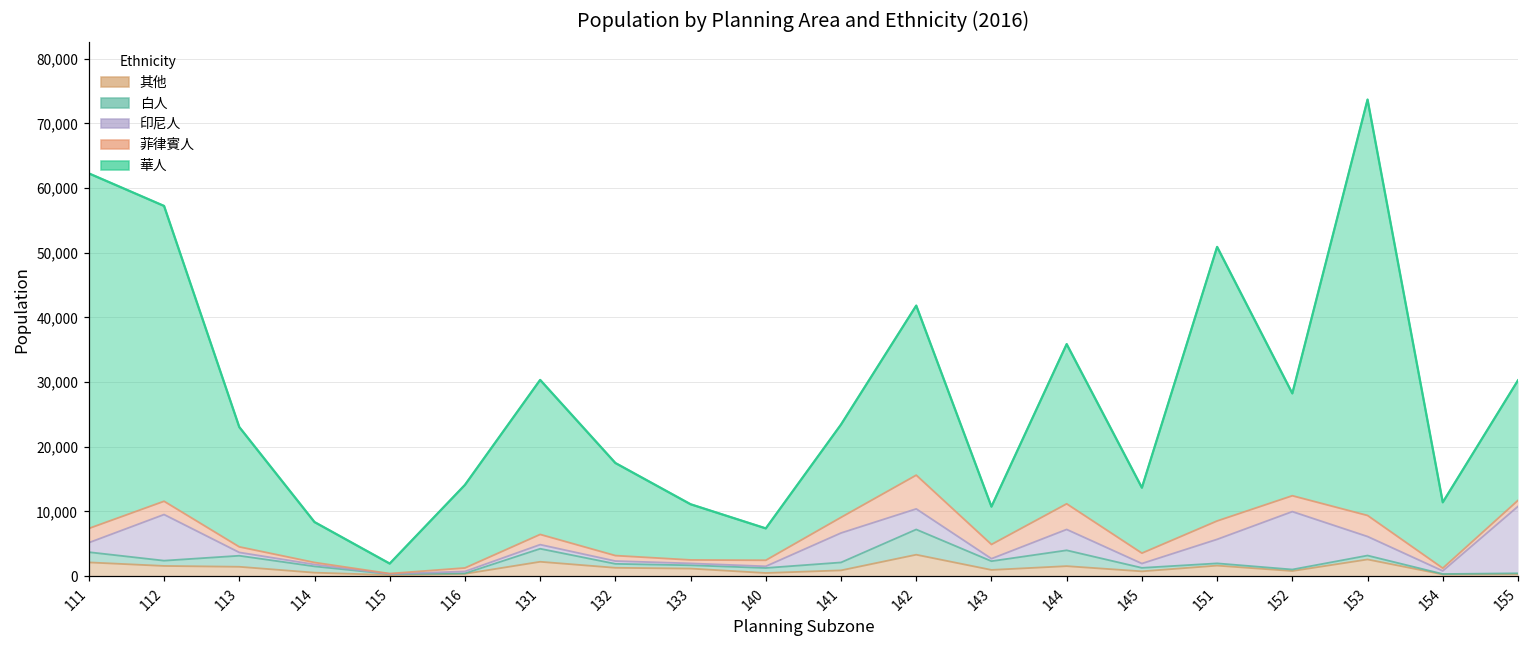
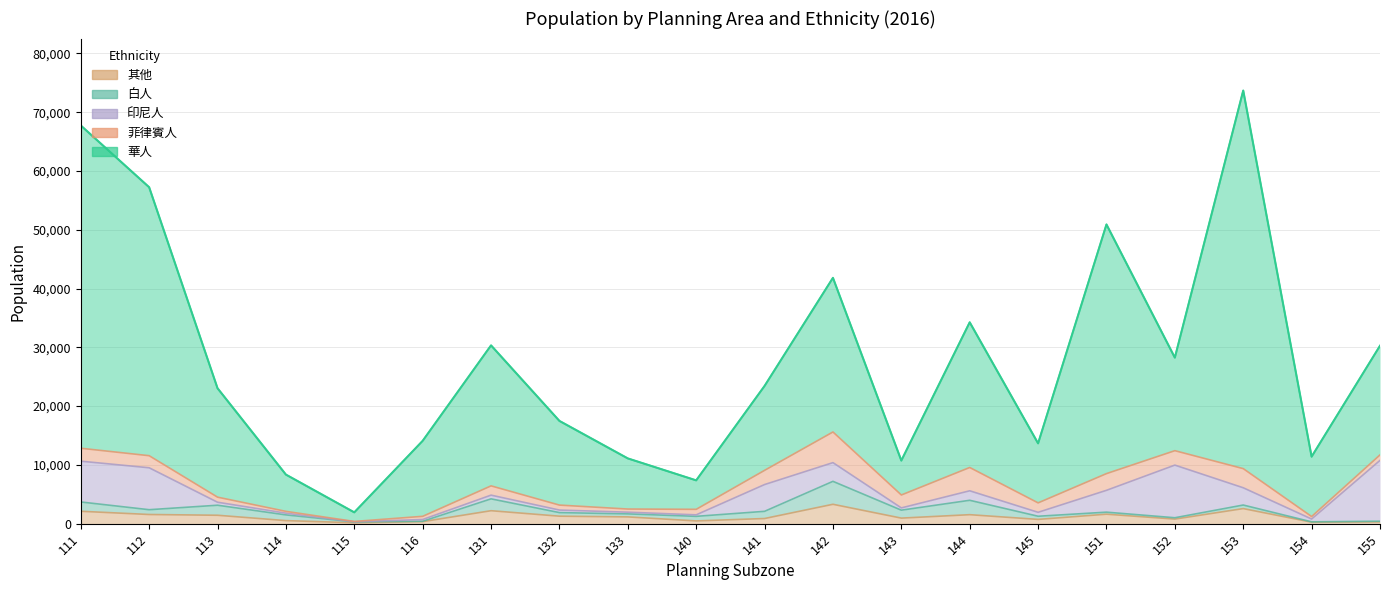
印尼人, 111: 1,000 -> 7,000
印尼人, 144: 3,000 -> 2,000
